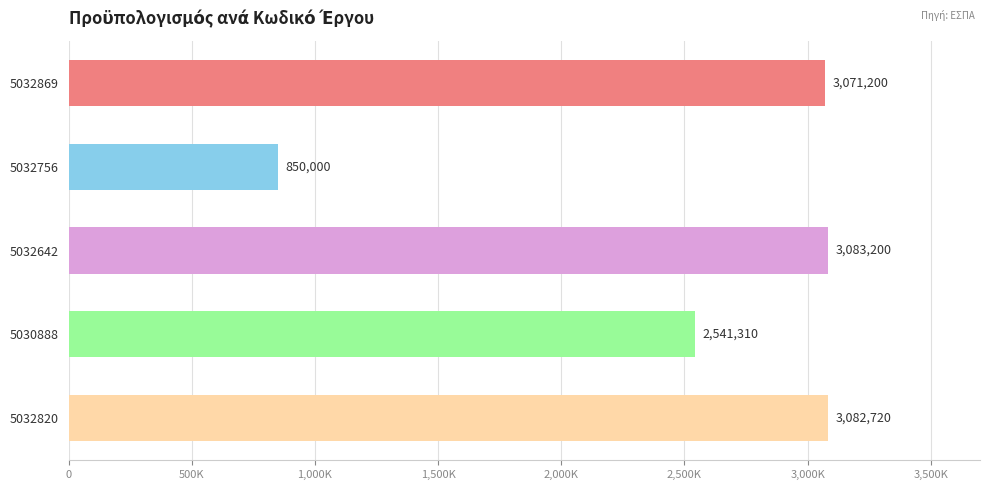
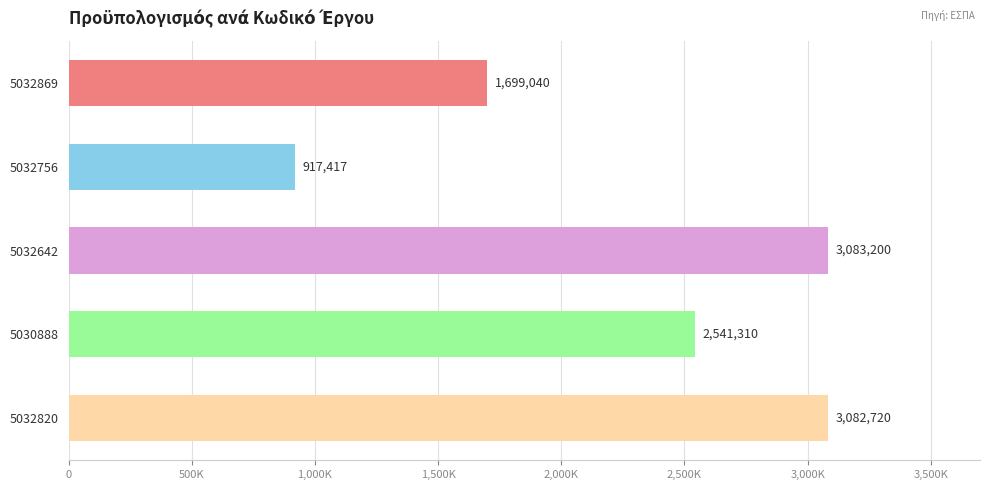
5032869: 3,071,200 -> 1,699,040
5032756: 850,000 -> 917,417
